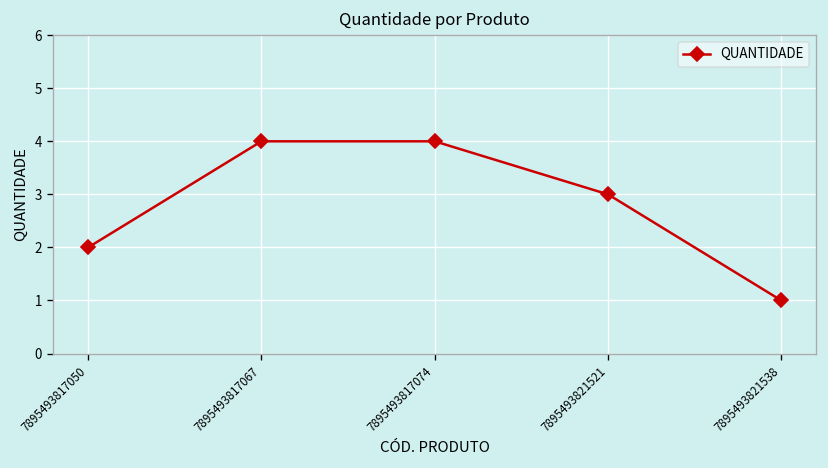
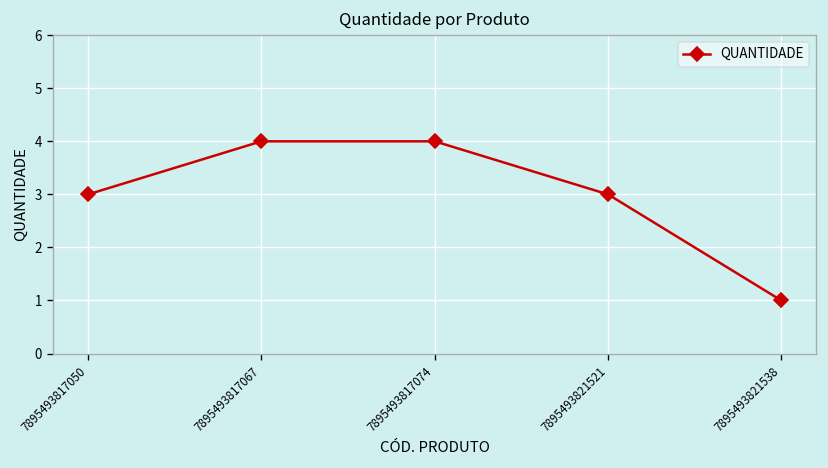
7895493817050: 2 -> 3
